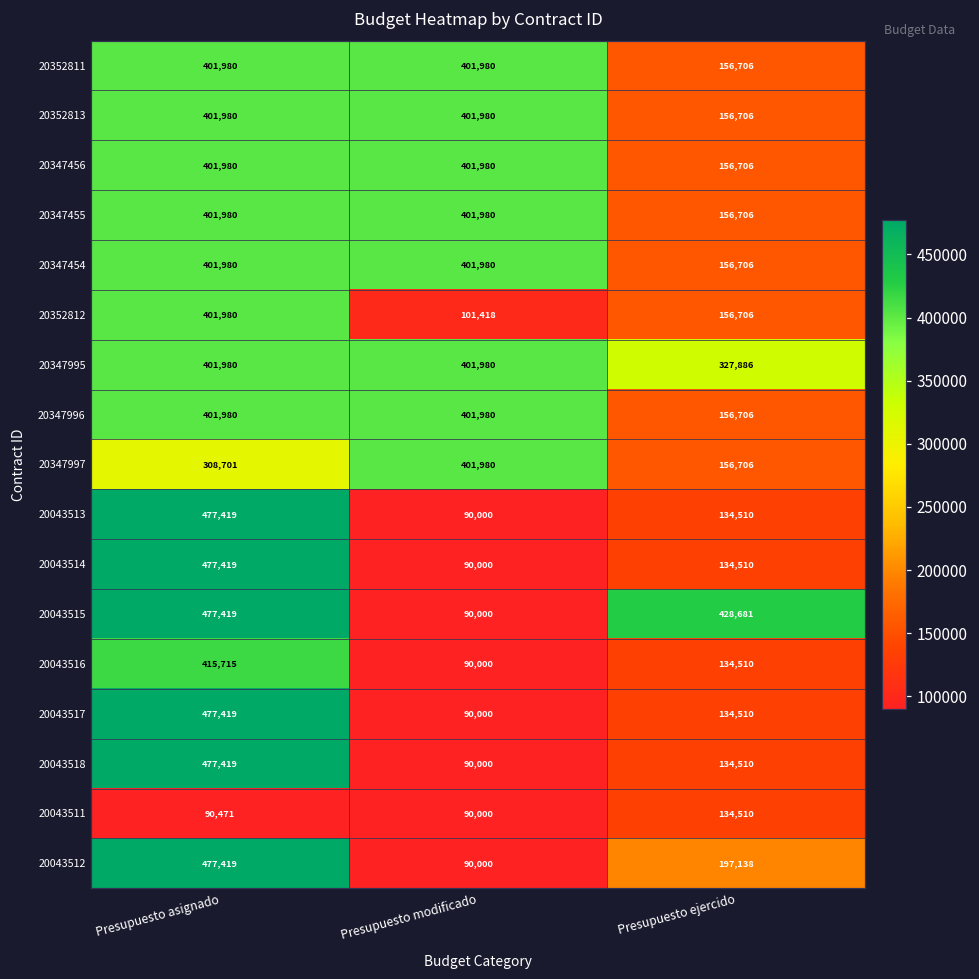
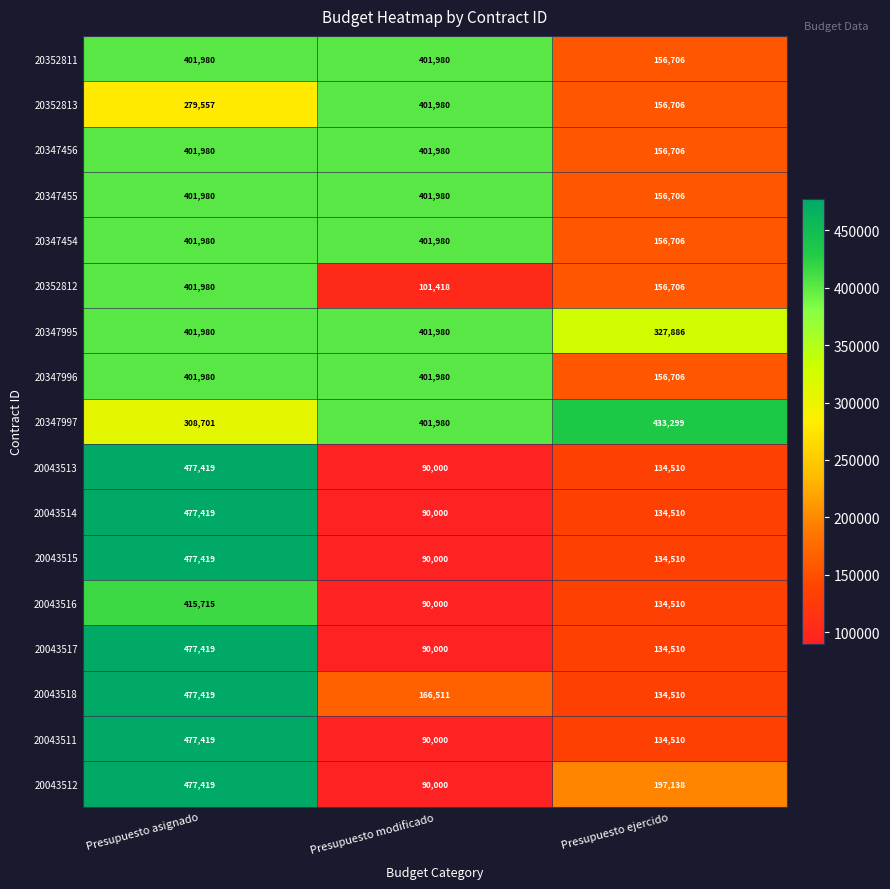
20352813, Presupuesto asignado: 401,980 -> 279,557
20347997, Presupuesto ejercido: 156,706 -> 433,299
20043515, Presupuesto ejercido: 428,681 -> 134,510
20043518, Presupuesto modificado: 90,000 -> 166,511
20043511, Presupuesto asignado: 90,471 -> 477,419
